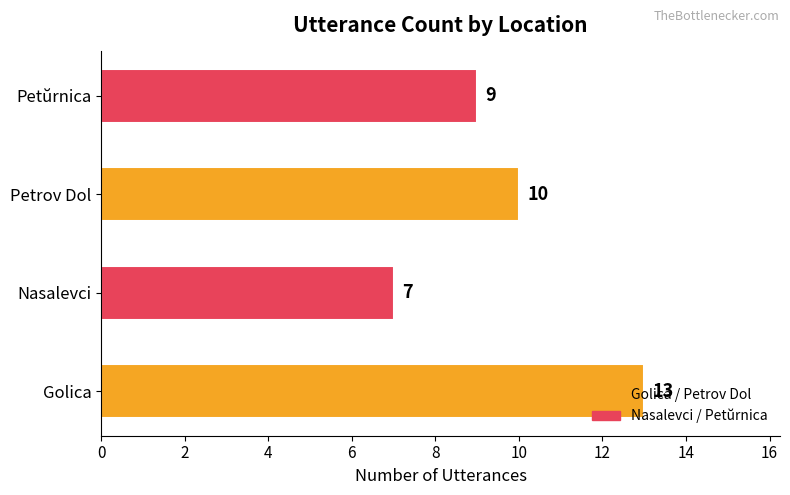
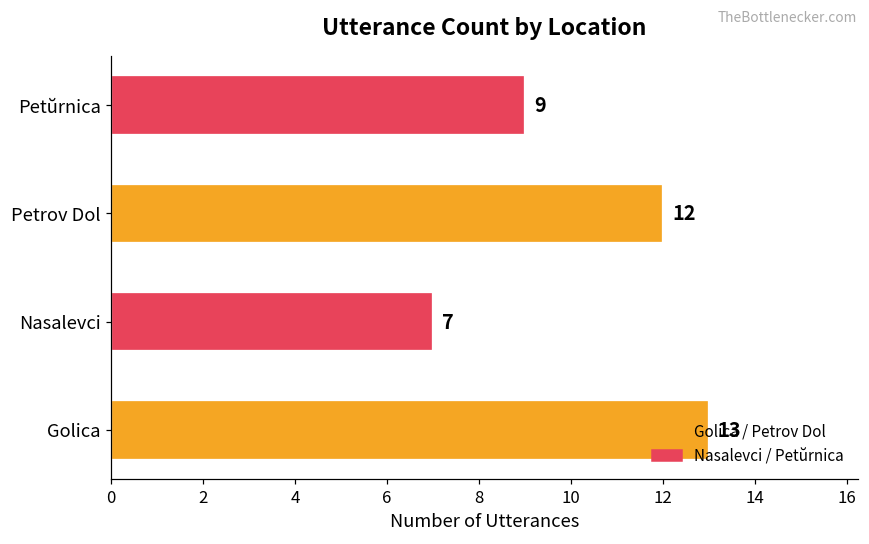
Petrov Dol: 10 -> 12
